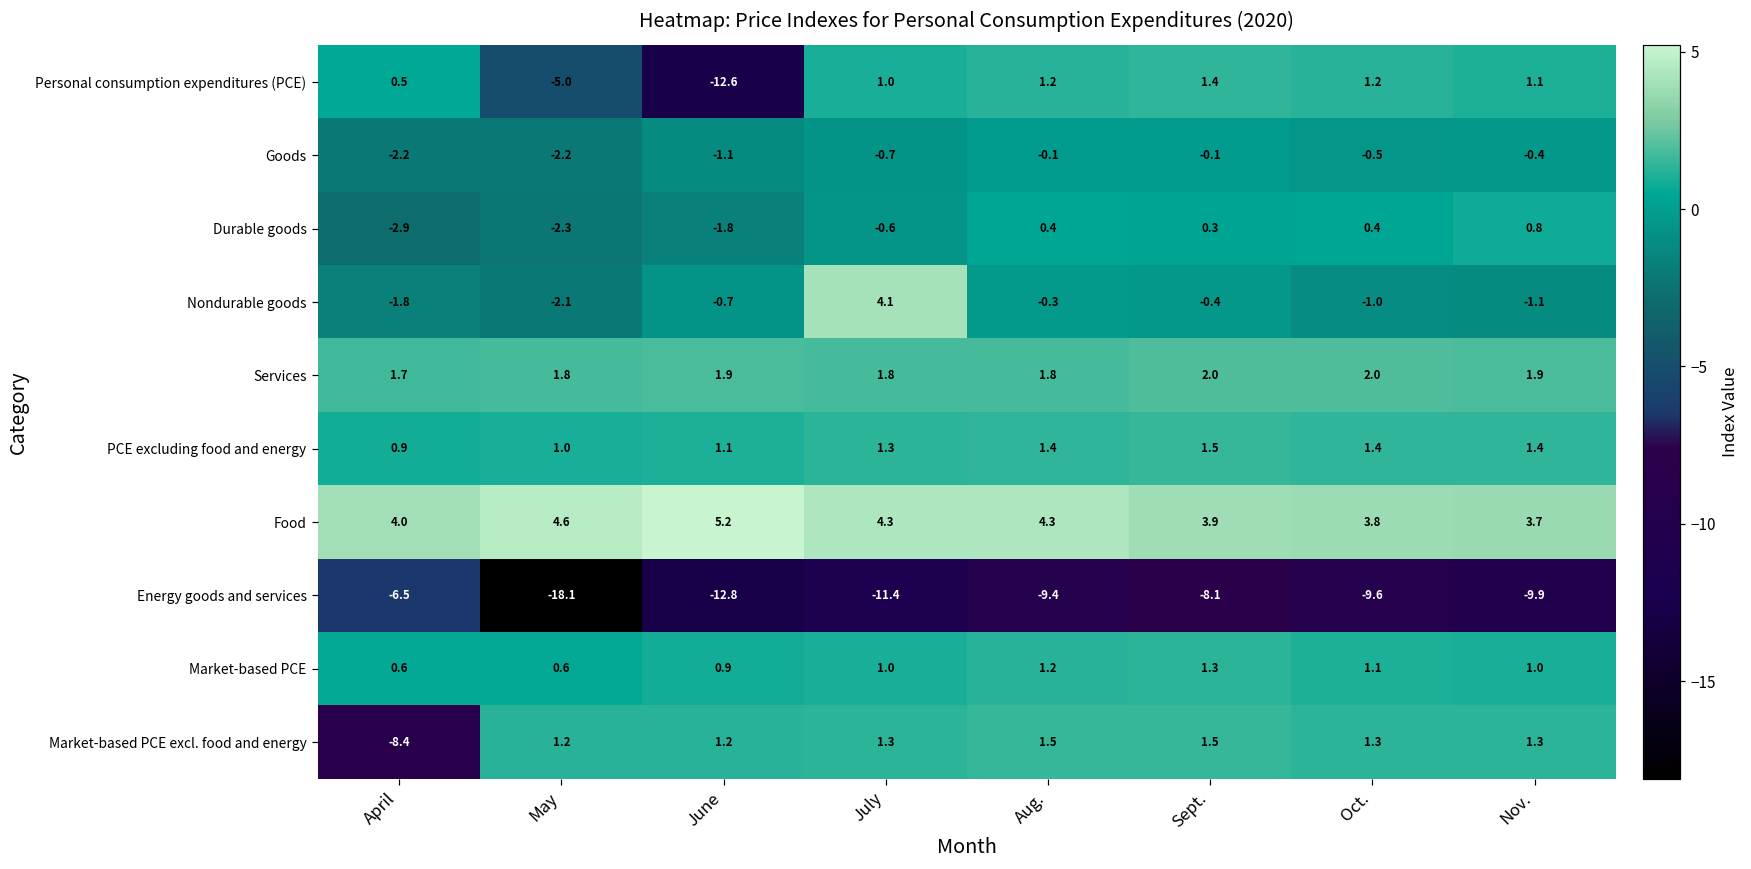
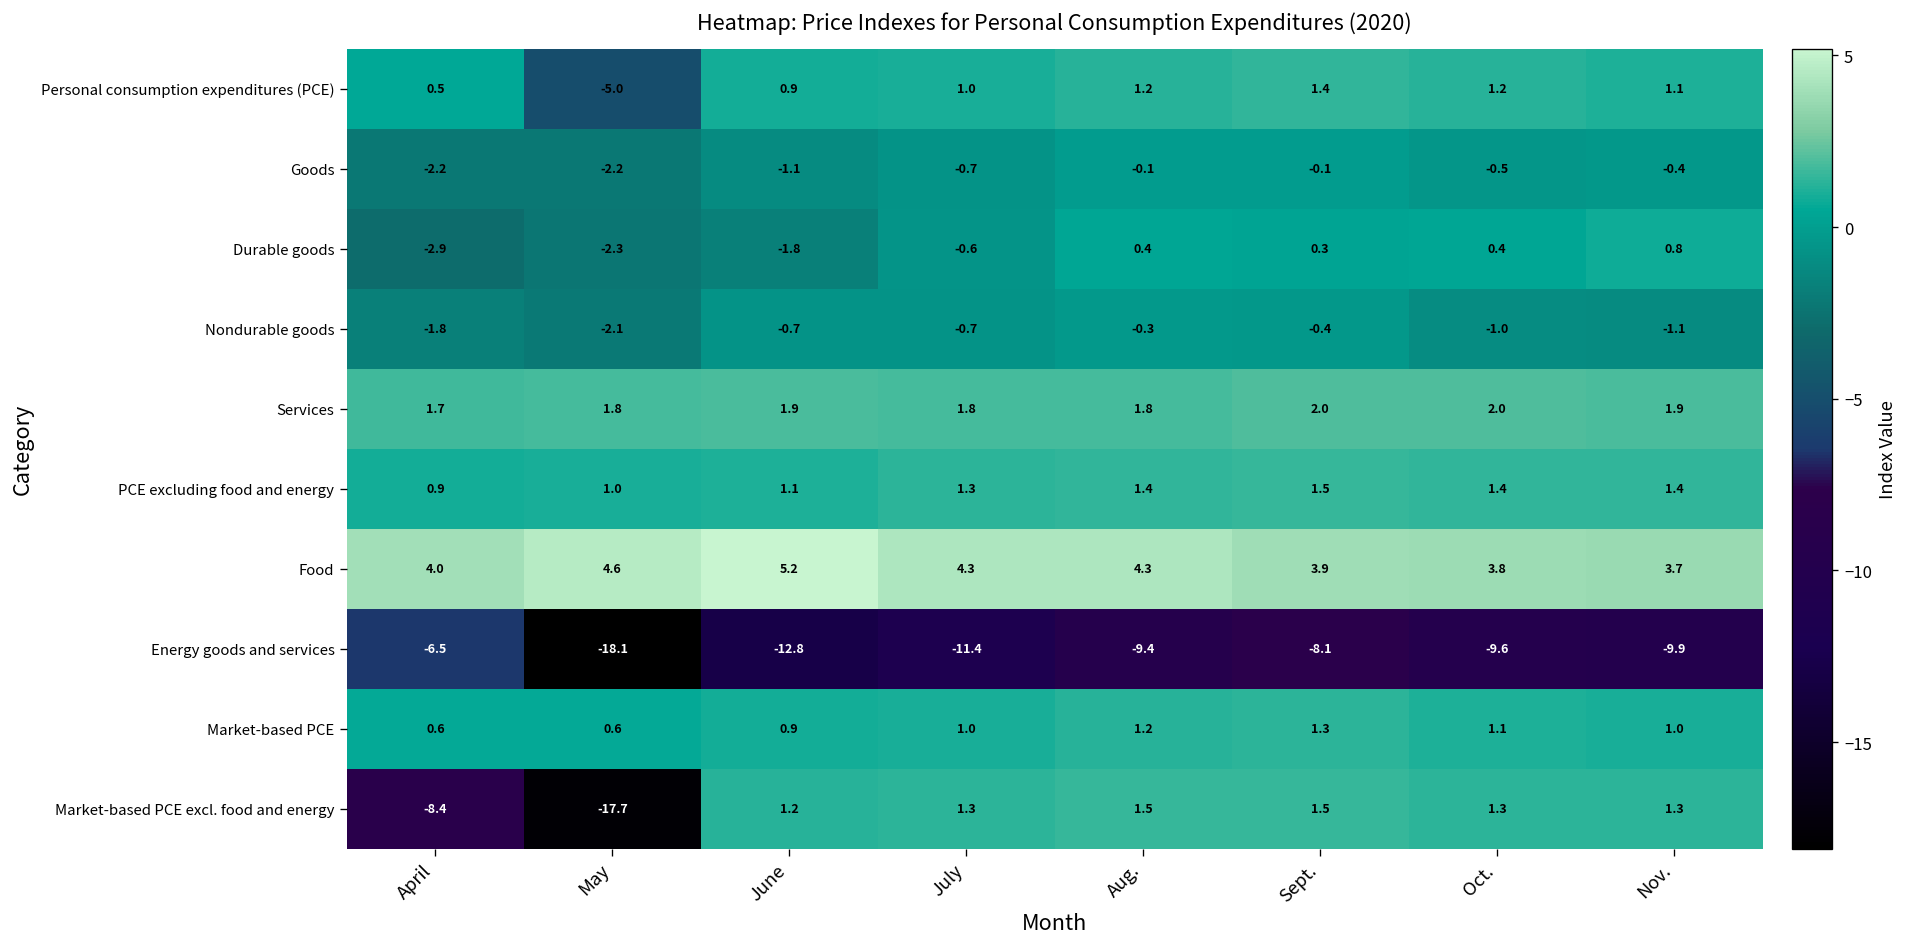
Personal consumption expenditures (PCE), June: -12.6 -> 0.9
Nondurable goods, July: 4.1 -> -0.7
Market-based PCE excl. food and energy, May: 1.2 -> -17.7
